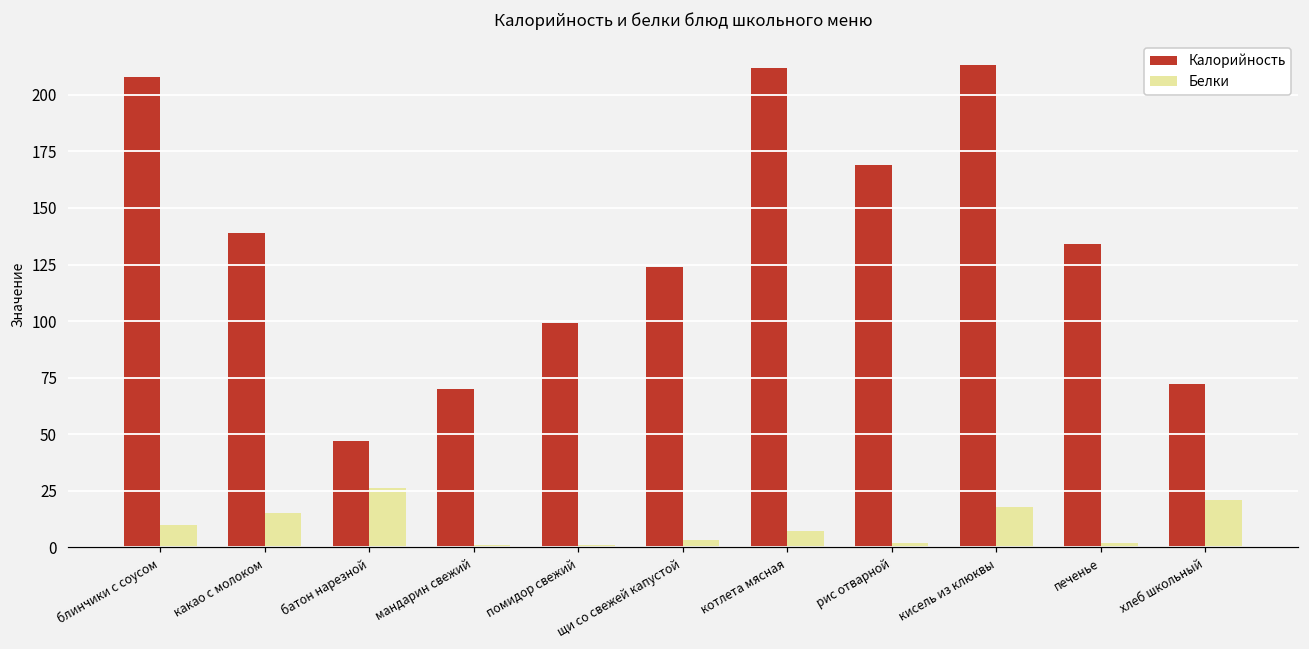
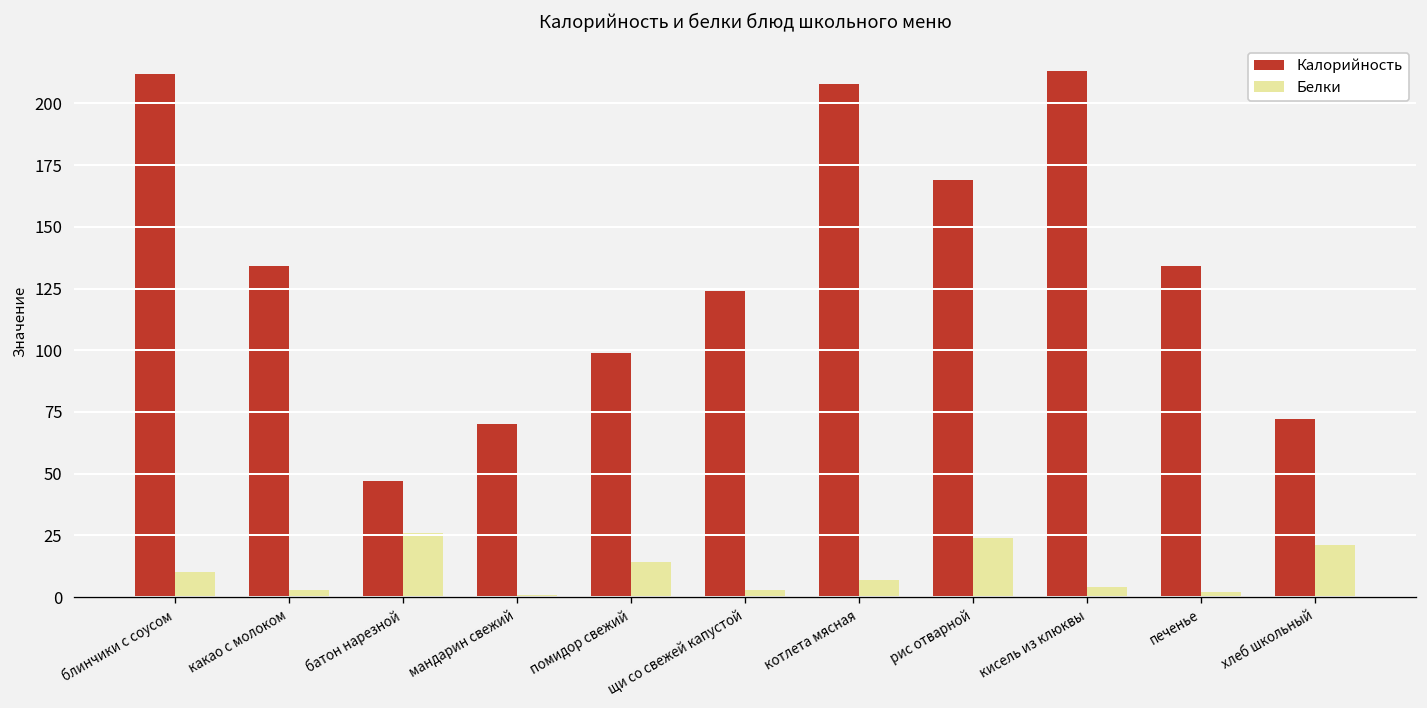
Калорийность, блинчики с соусом: 208 -> 212
Калорийность, какао с молоком: 139 -> 134
Белки, какао с молоком: 15 -> 3
Белки, помидор свежий: 1 -> 14
Калорийность, котлета мясная: 212 -> 208
Белки, рис отварной: 2 -> 24
Белки, кисель из клюквы: 18 -> 4
